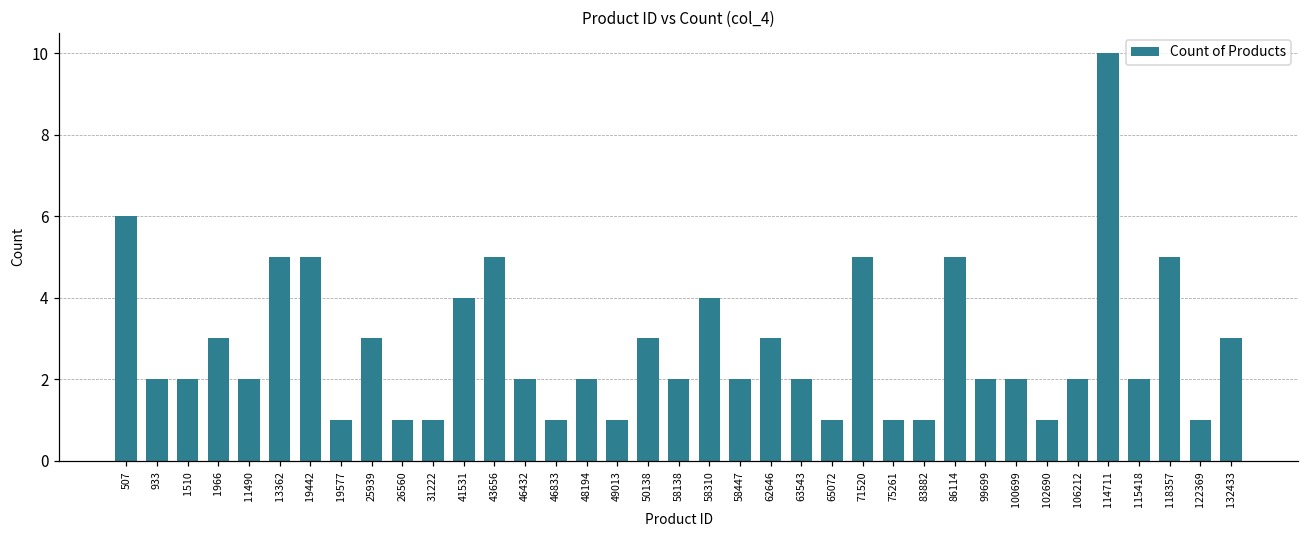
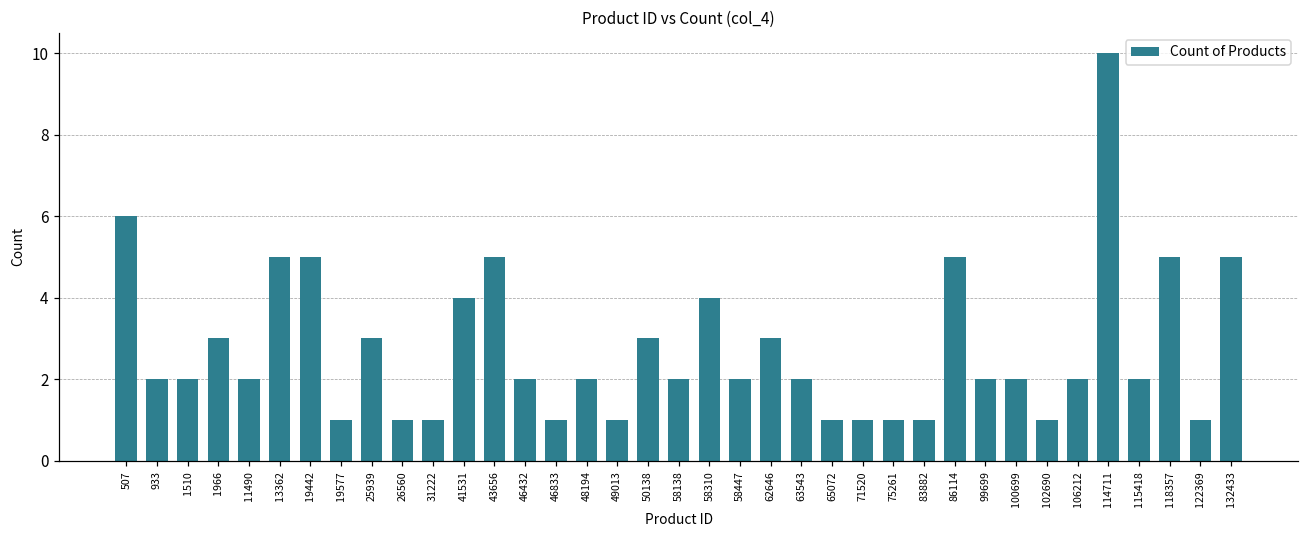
71520: 5 -> 1
132433: 3 -> 5
